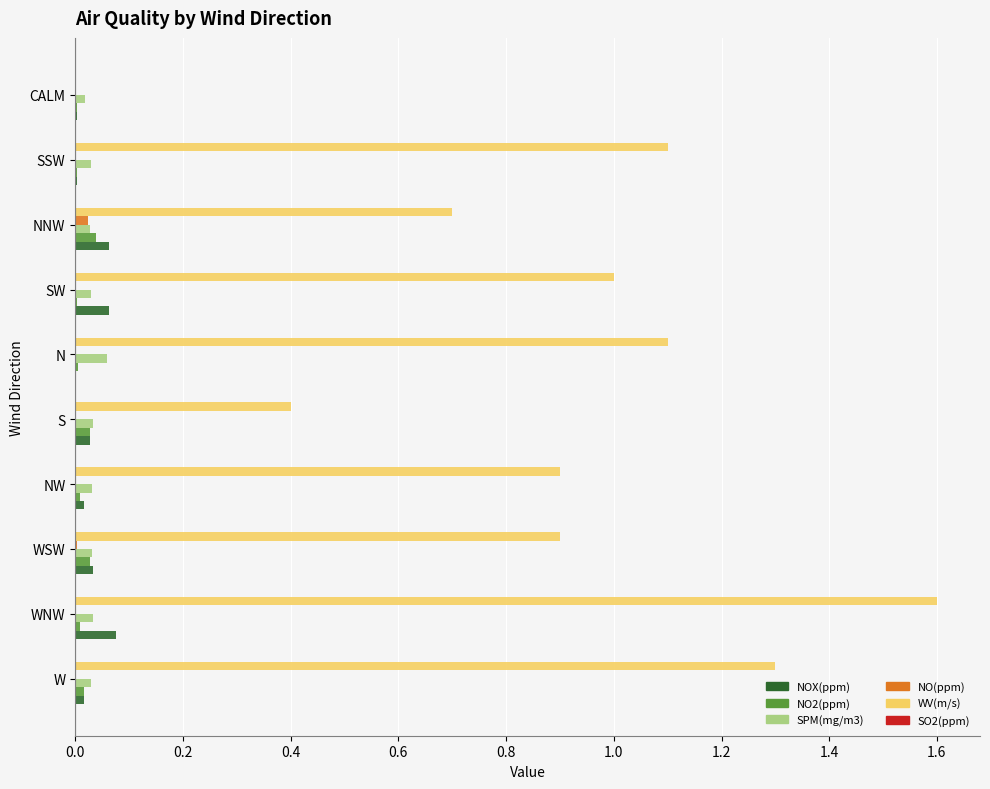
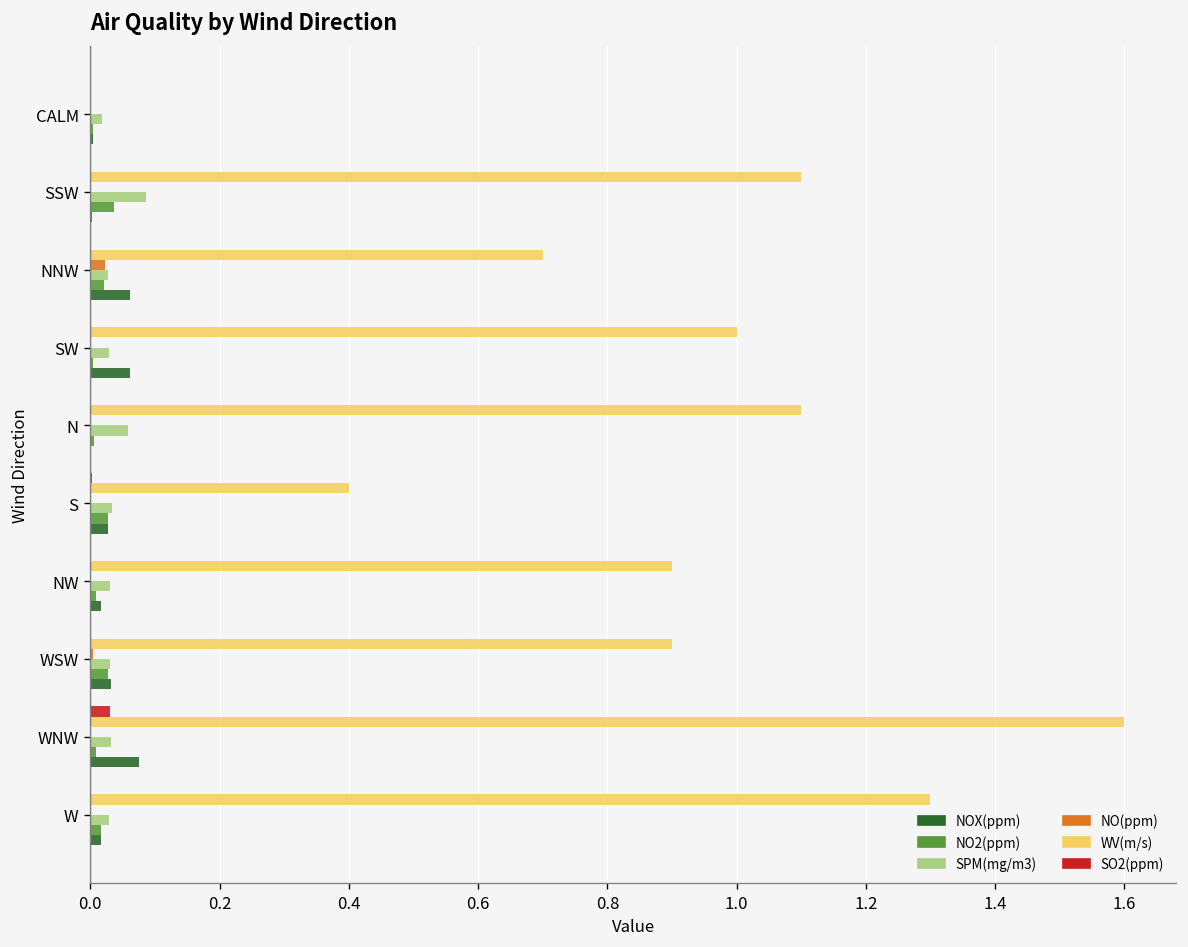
SPM(mg/m3), SSW: 0.03 -> 0.09
NO2(ppm), SSW: 0.00 -> 0.04
NO2(ppm), NNW: 0.04 -> 0.02
SO2(ppm), WNW: 0.00 -> 0.03
